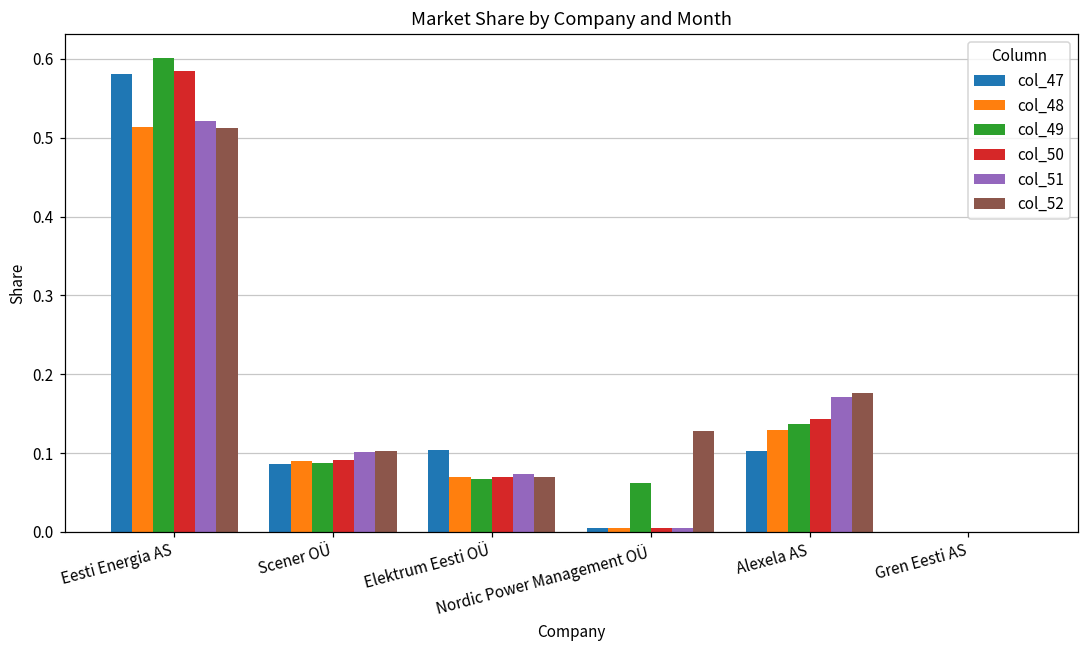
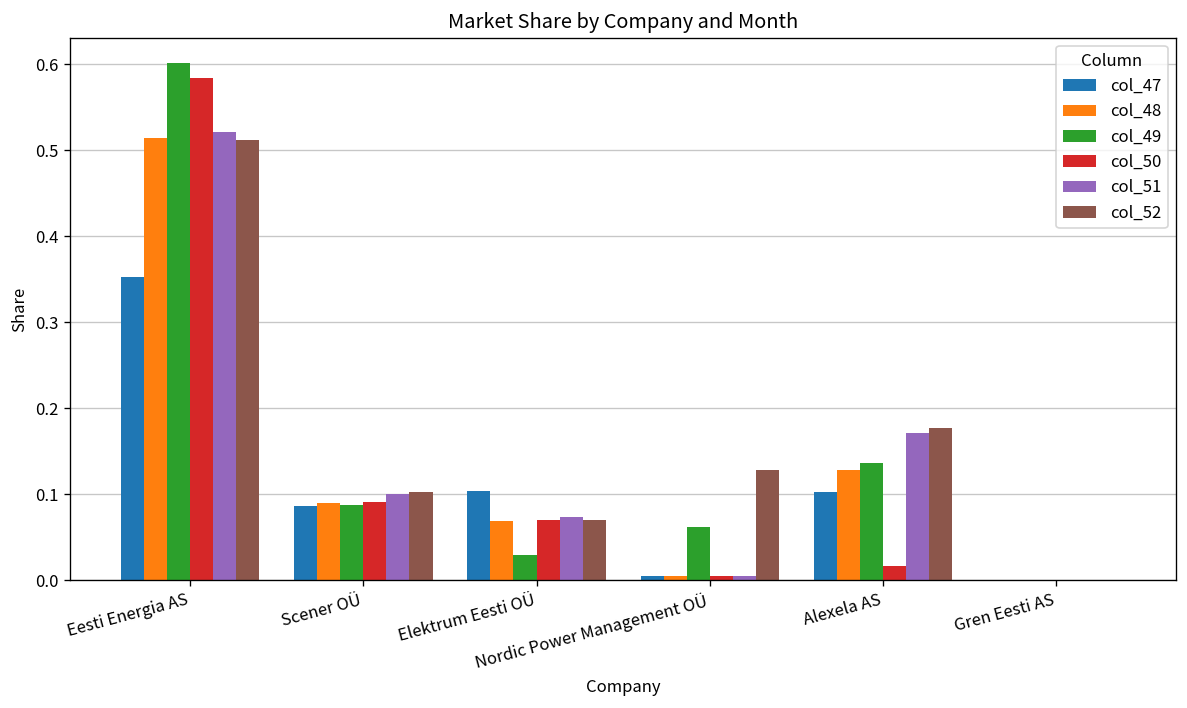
col_47, Eesti Energia AS: 0.58 -> 0.35
col_49, Elektrum Eesti OÜ: 0.07 -> 0.03
col_50, Alexela AS: 0.14 -> 0.02
